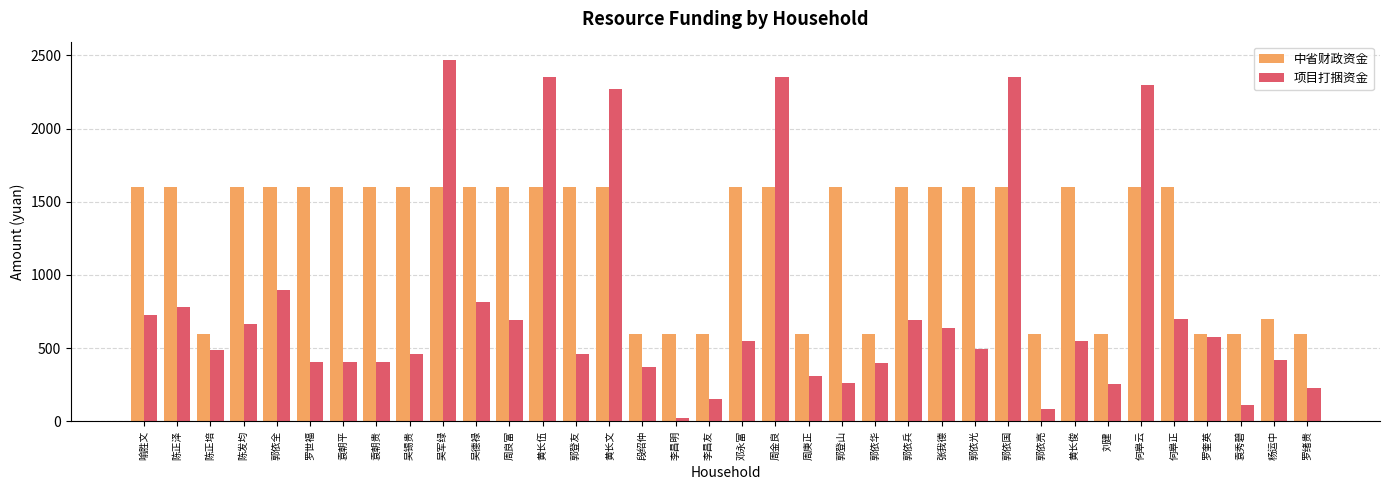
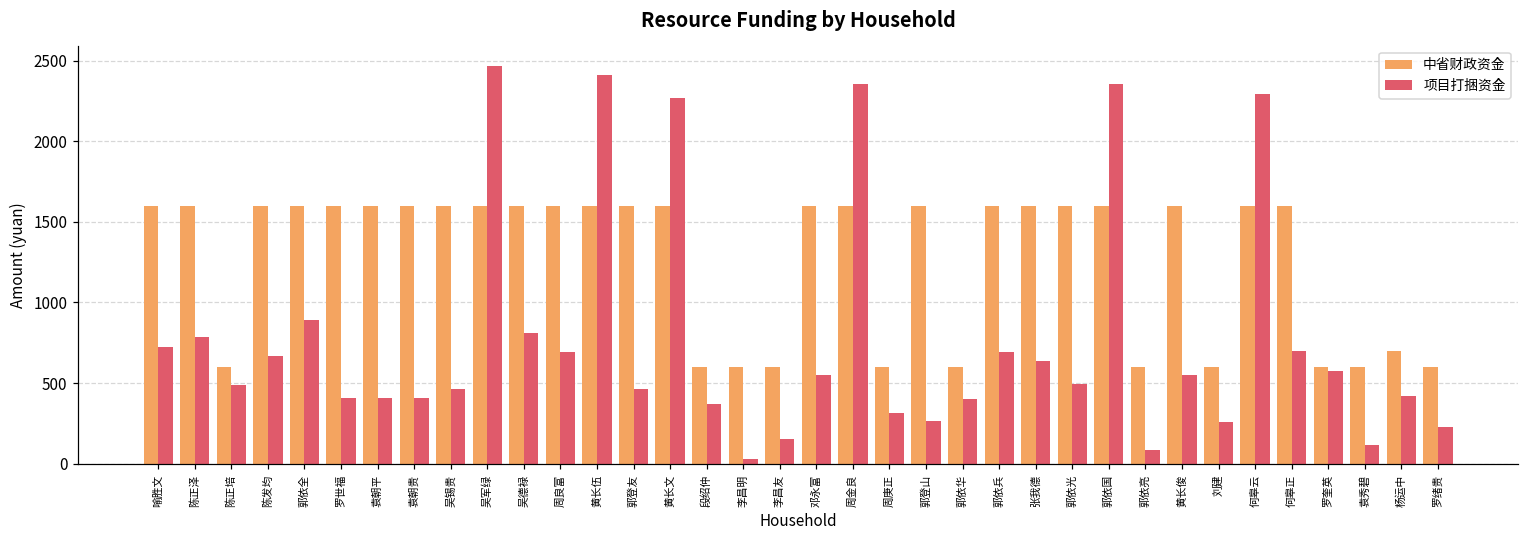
项目打捆资金, 黄长伍: 2350 -> 2410
